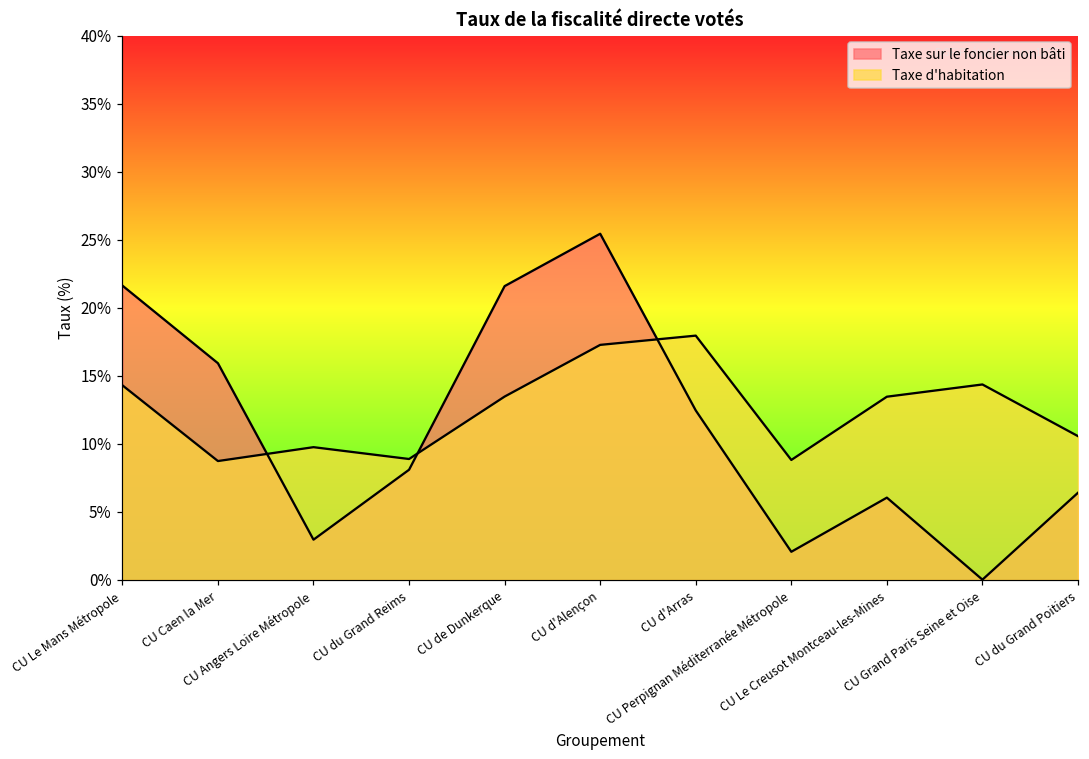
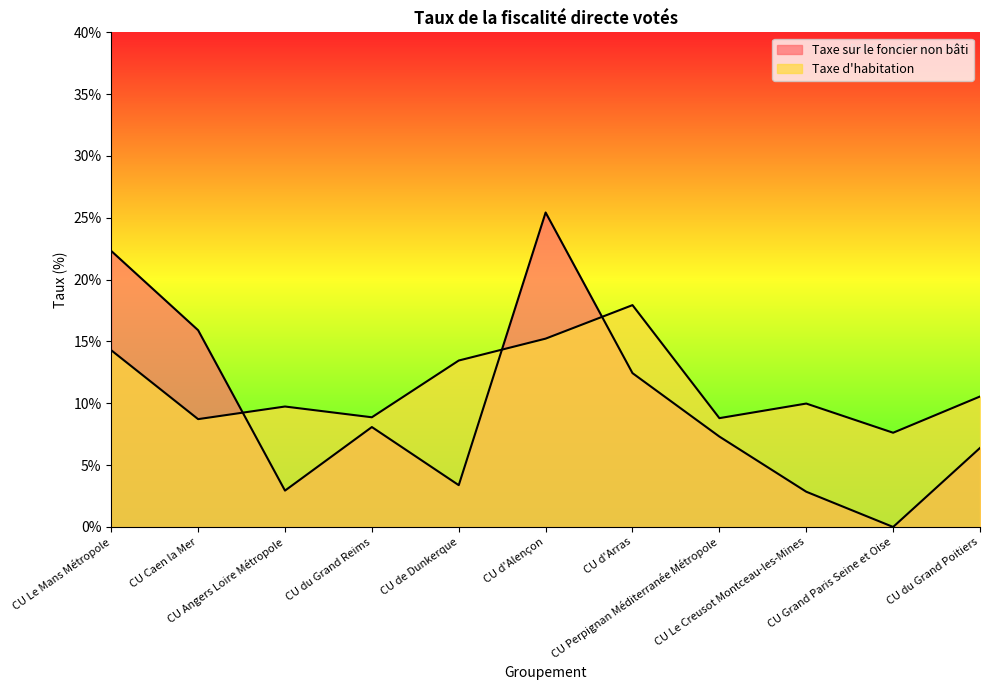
Taxe sur le foncier non bâti, CU Le Mans Métropole: 21.6% -> 22.3%
Taxe sur le foncier non bâti, CU de Dunkerque: 21.6% -> 3.4%
Taxe d'habitation, CU d'Alençon: 17.3% -> 15.2%
Taxe sur le foncier non bâti, CU Perpignan Méditerranée Métropole: 2.1% -> 7.3%
Taxe sur le foncier non bâti, CU Le Creusot Montceau-les-Mines: 6.0% -> 2.9%
Taxe d'habitation, CU Le Creusot Montceau-les-Mines: 13.5% -> 10.0%
Taxe d'habitation, CU Grand Paris Seine et Oise: 14.4% -> 7.6%
